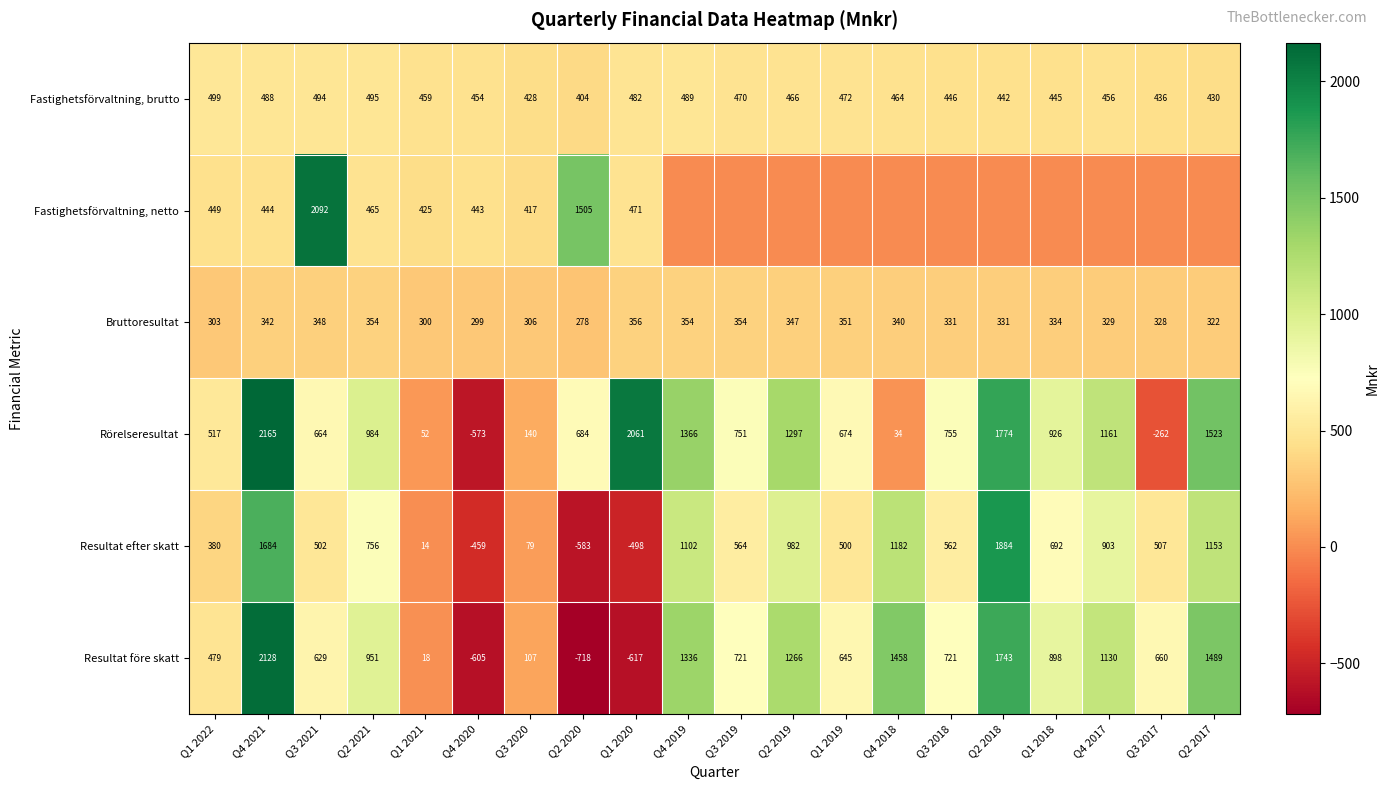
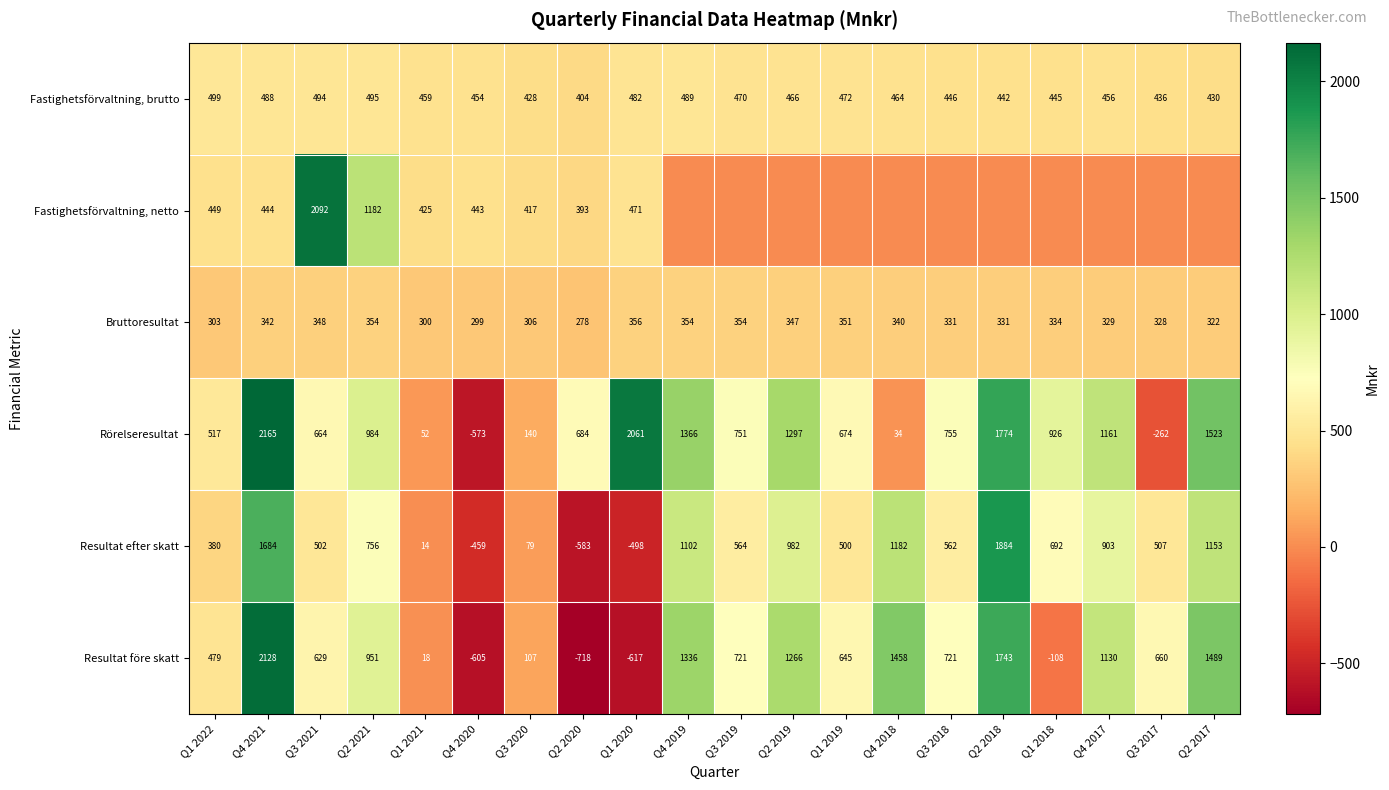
Fastighetsförvaltning, netto, Q2 2021: 465 -> 1182
Fastighetsförvaltning, netto, Q2 2020: 1505 -> 393
Resultat före skatt, Q1 2018: 898 -> -108
